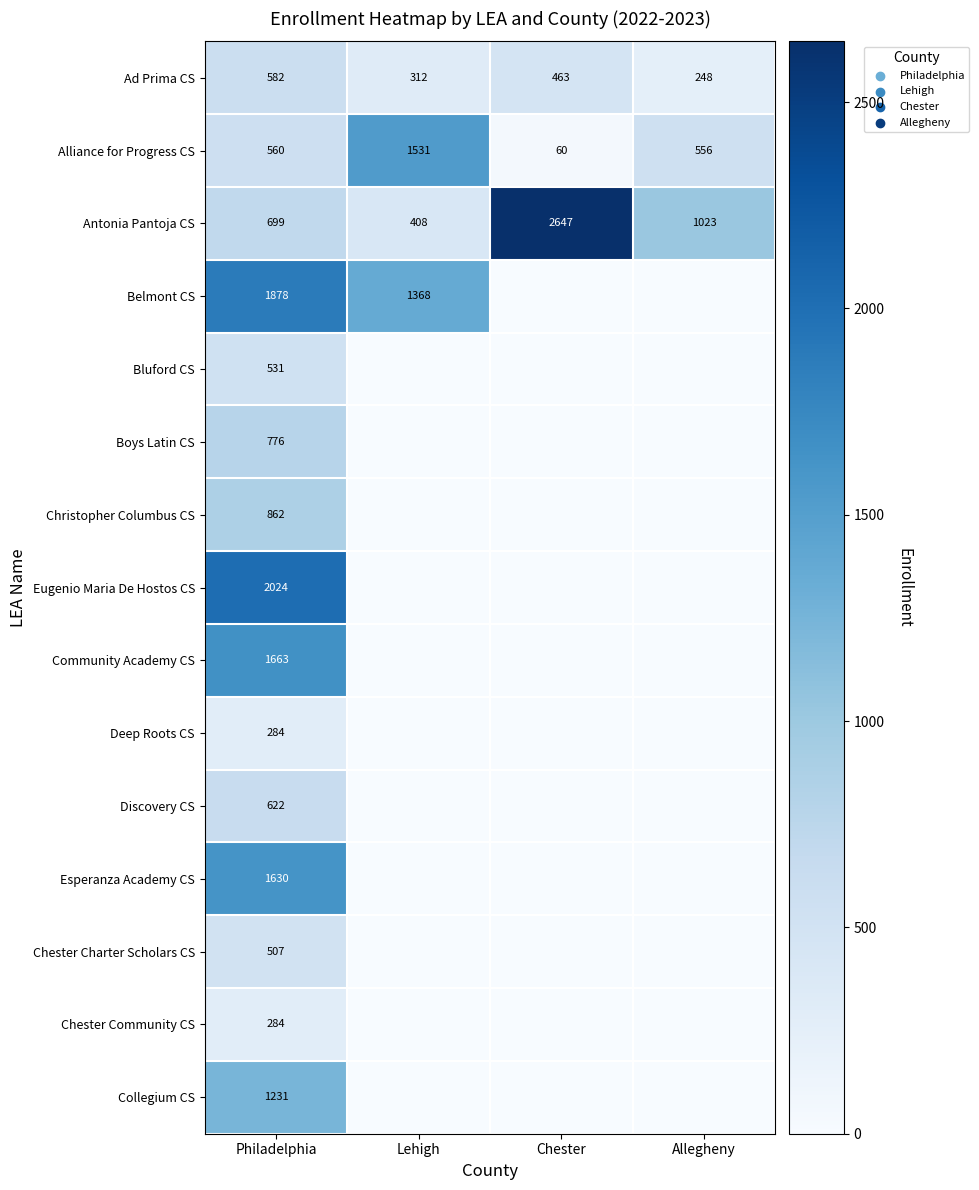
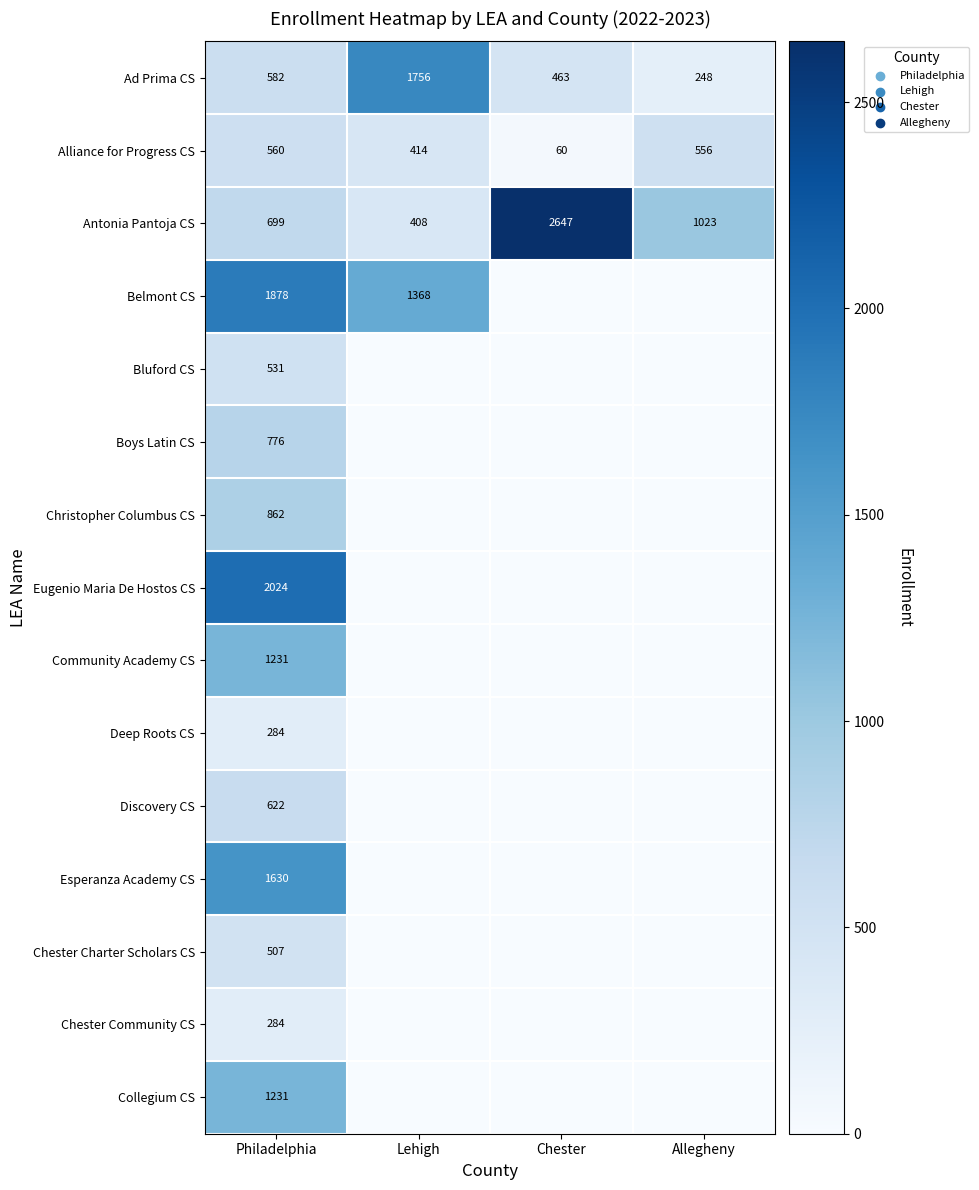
Ad Prima CS, Lehigh: 312 -> 1756
Alliance for Progress CS, Lehigh: 1531 -> 414
Community Academy CS, Philadelphia: 1663 -> 1231
